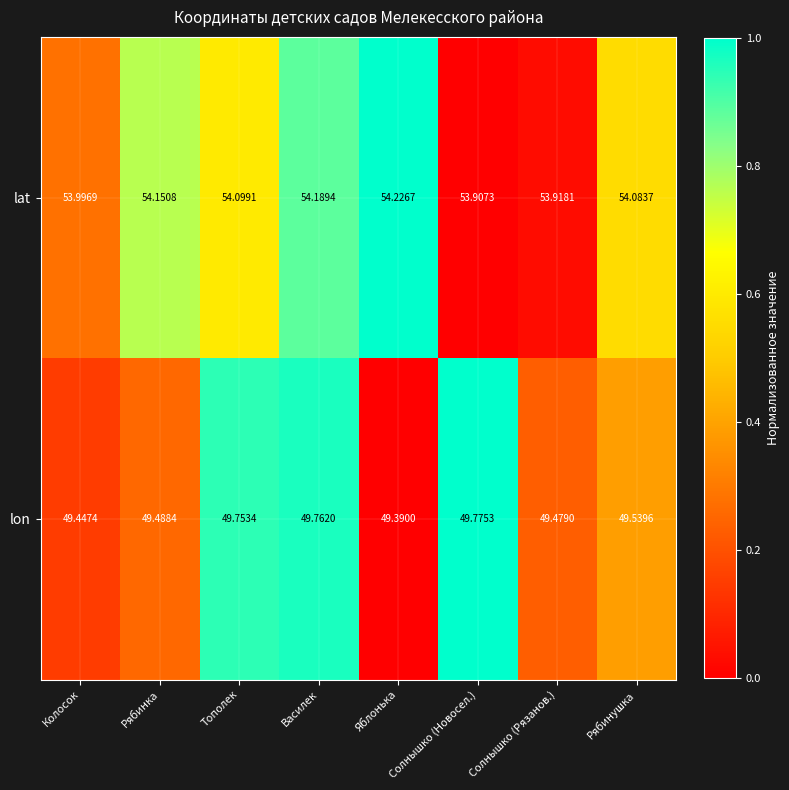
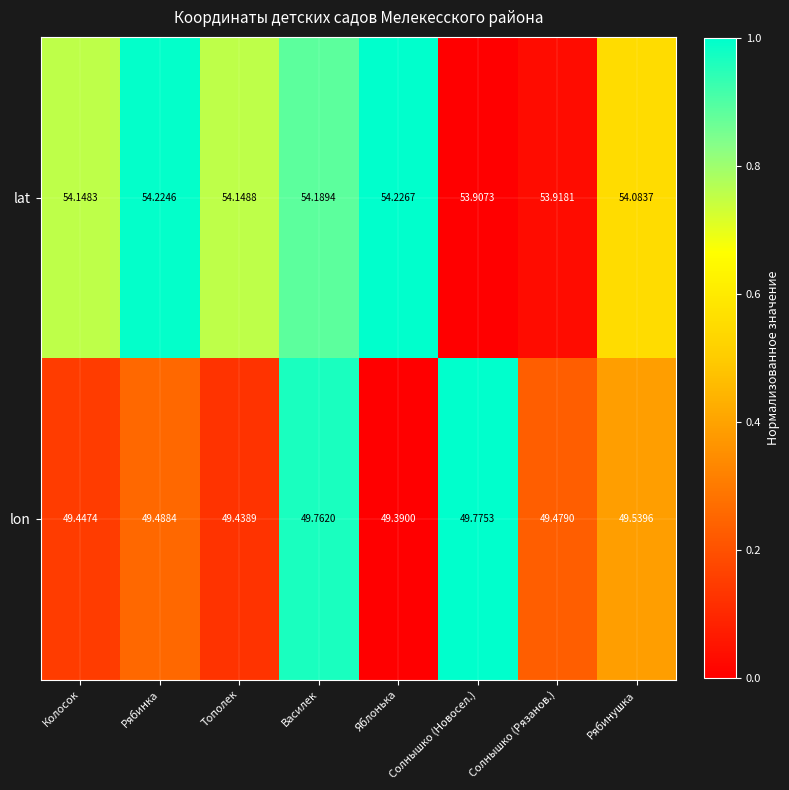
lat, Колосок: 53.9969 -> 54.1483
lat, Рябинка: 54.1508 -> 54.2246
lat, Тополек: 54.0991 -> 54.1488
lon, Тополек: 49.7534 -> 49.4389
